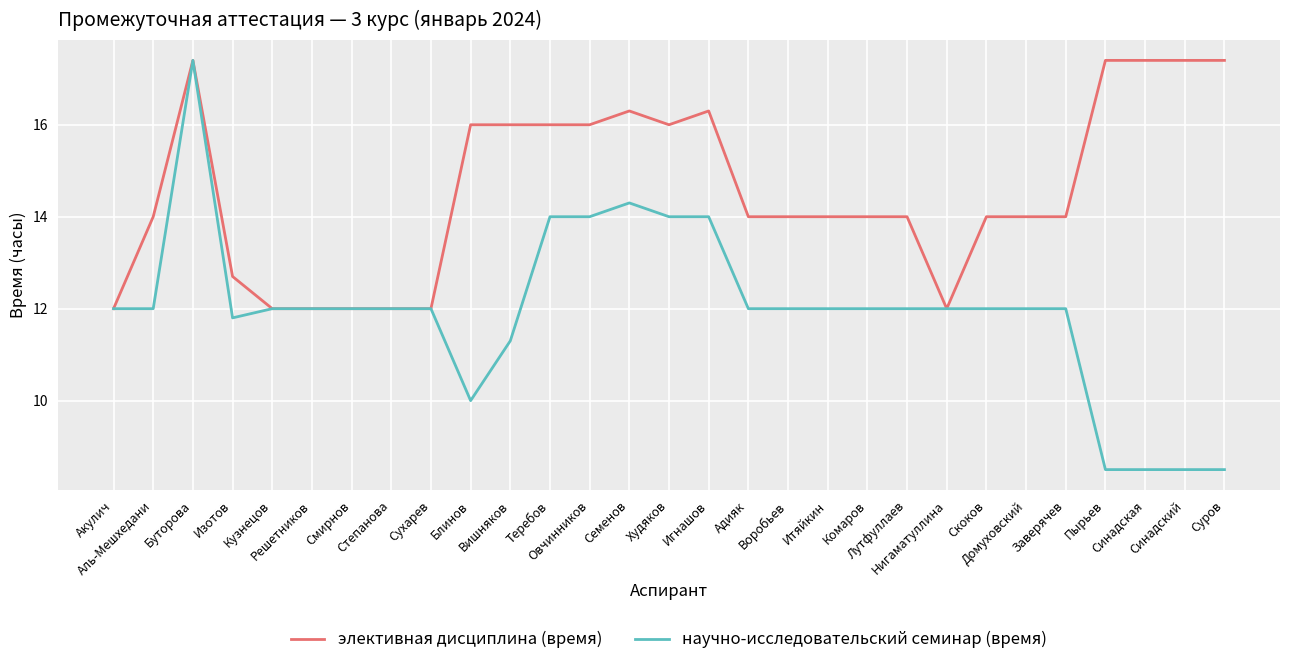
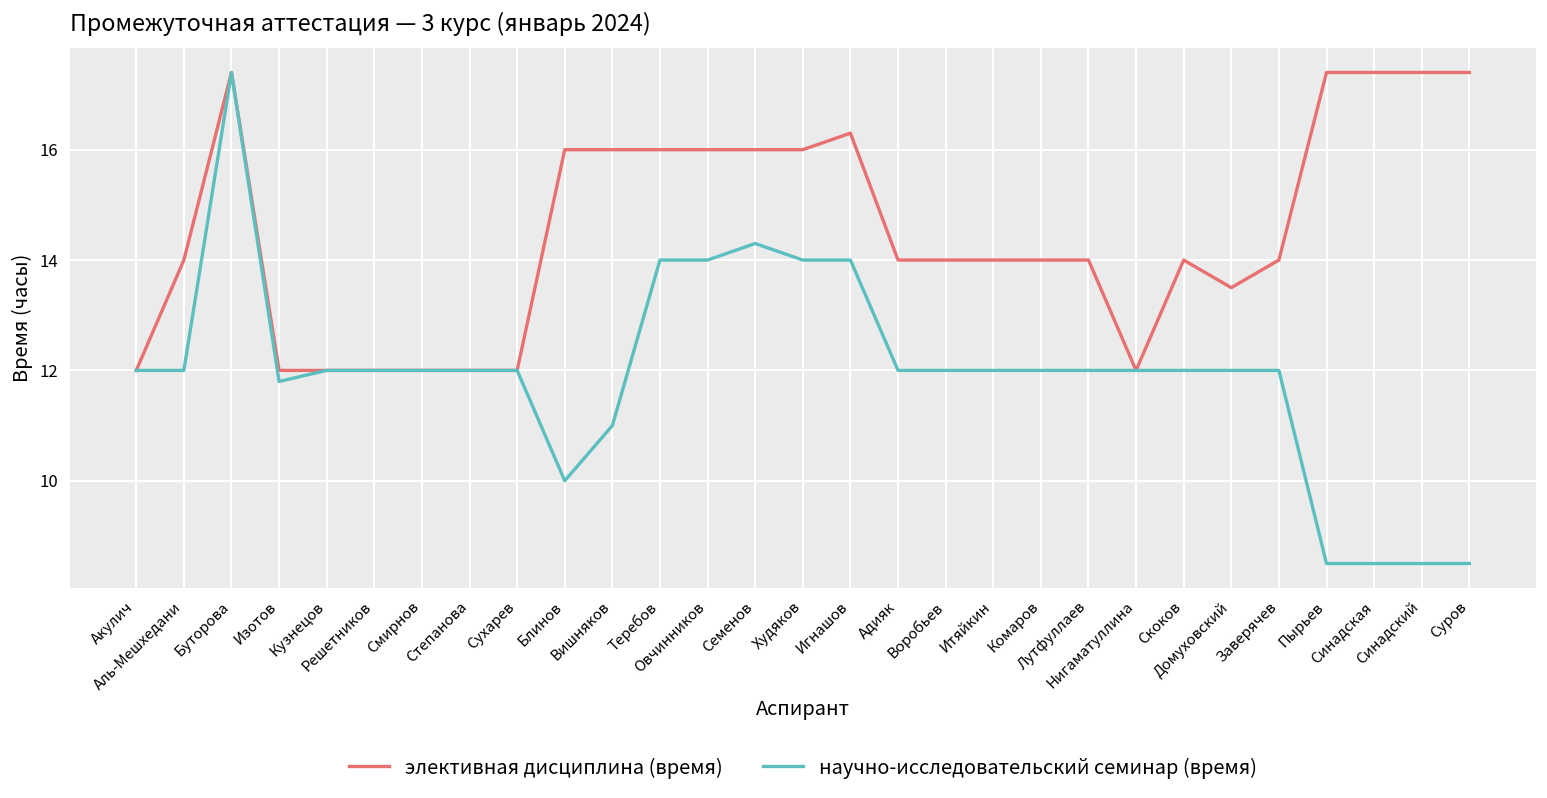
элективная дисциплина (время), Изотов: 12.7 -> 12.0
научно-исследовательский семинар (время), Вишняков: 11.3 -> 11.0
элективная дисциплина (время), Семенов: 16.3 -> 16.0
элективная дисциплина (время), Домуховский: 14.0 -> 13.5
